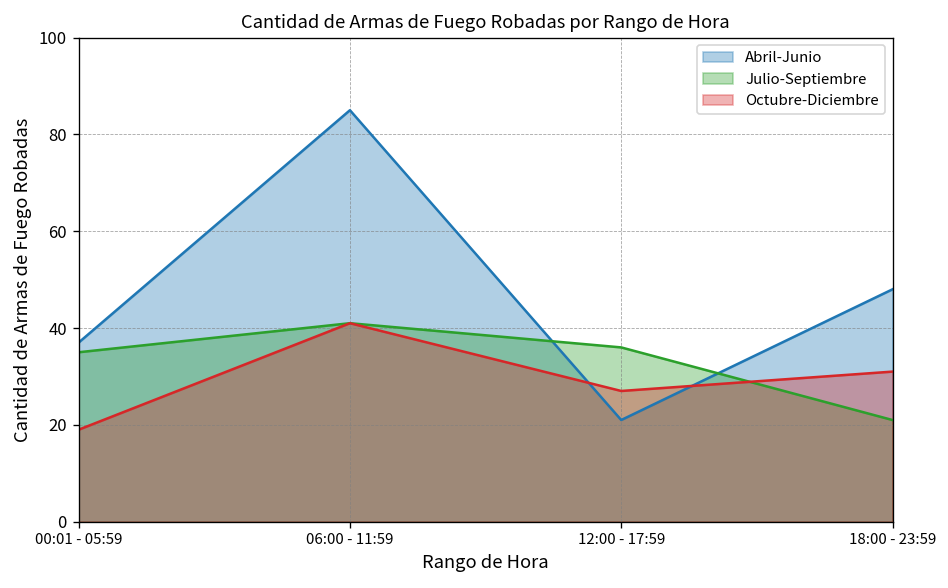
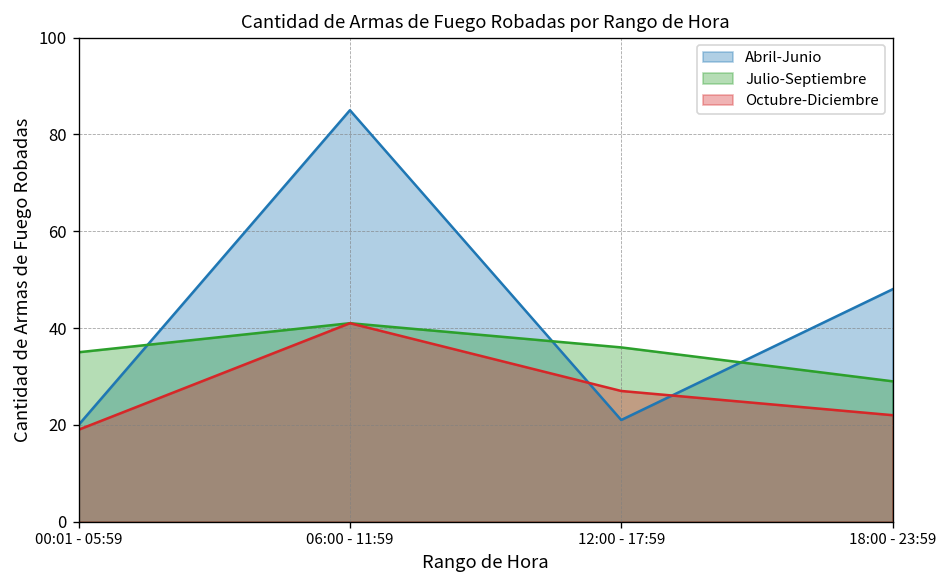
Abril-Junio, 00:01 - 05:59: 37 -> 20
Julio-Septiembre, 18:00 - 23:59: 21 -> 29
Octubre-Diciembre, 18:00 - 23:59: 31 -> 22
